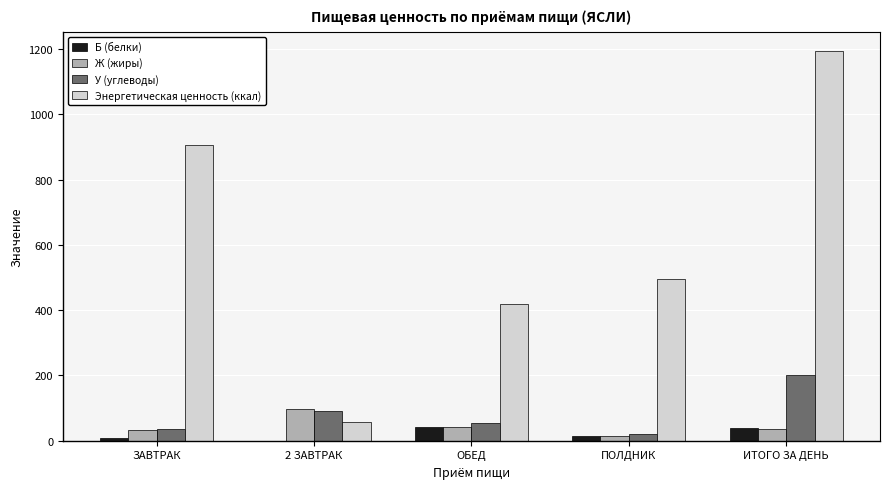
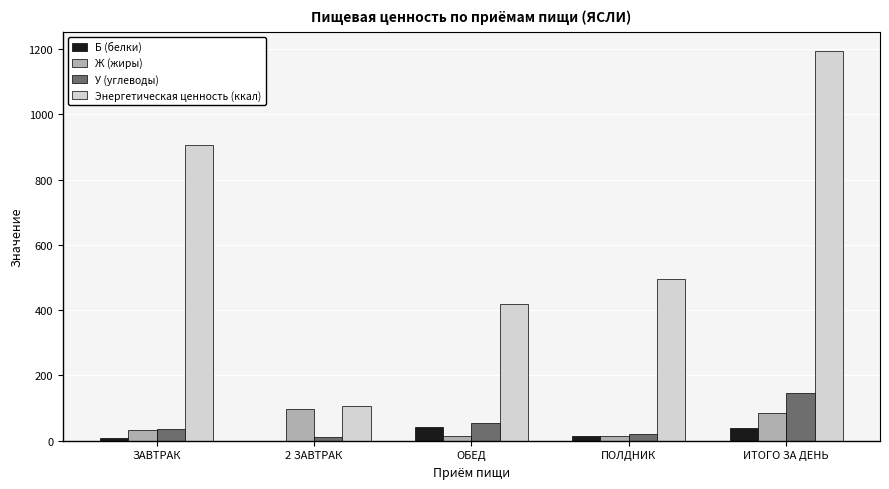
У (углеводы), 2 ЗАВТРАК: 90 -> 10
Энергетическая ценность (ккал), 2 ЗАВТРАК: 60 -> 110
Ж (жиры), ОБЕД: 40 -> 20
Ж (жиры), ИТОГО ЗА ДЕНЬ: 40 -> 80
У (углеводы), ИТОГО ЗА ДЕНЬ: 200 -> 150
